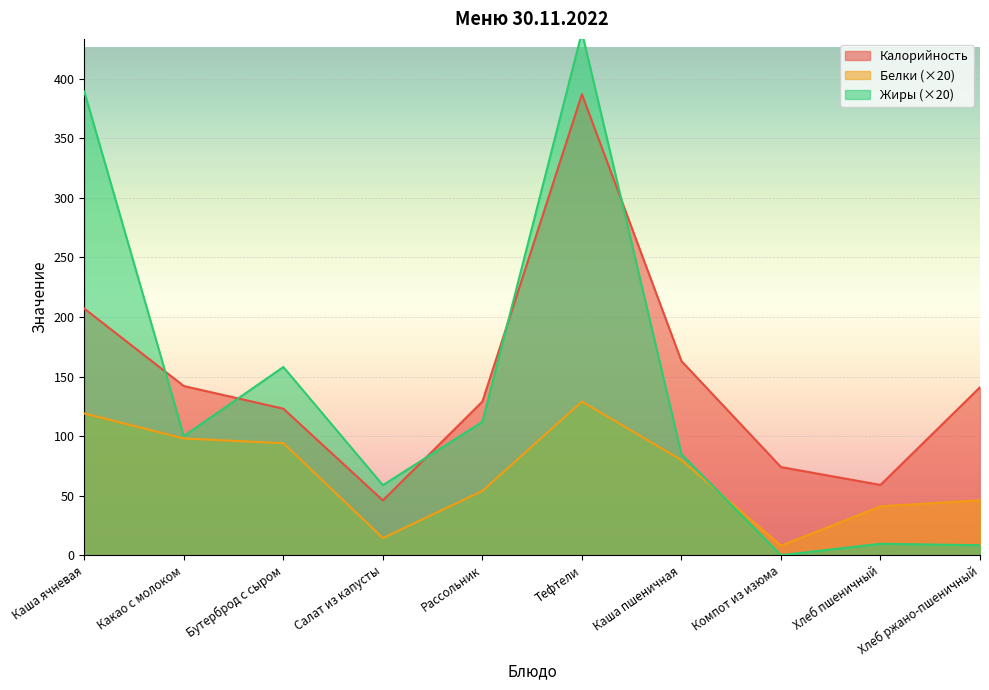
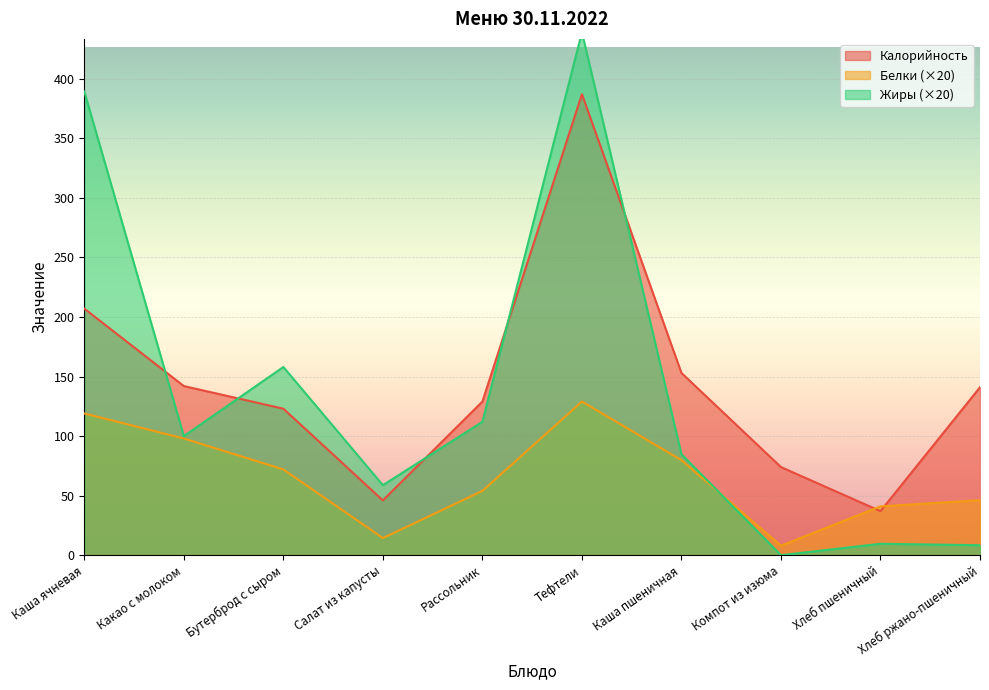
Белки (×20), Бутерброд с сыром: 94 -> 72
Калорийность, Каша пшеничная: 163 -> 153
Калорийность, Хлеб пшеничный: 59 -> 37
